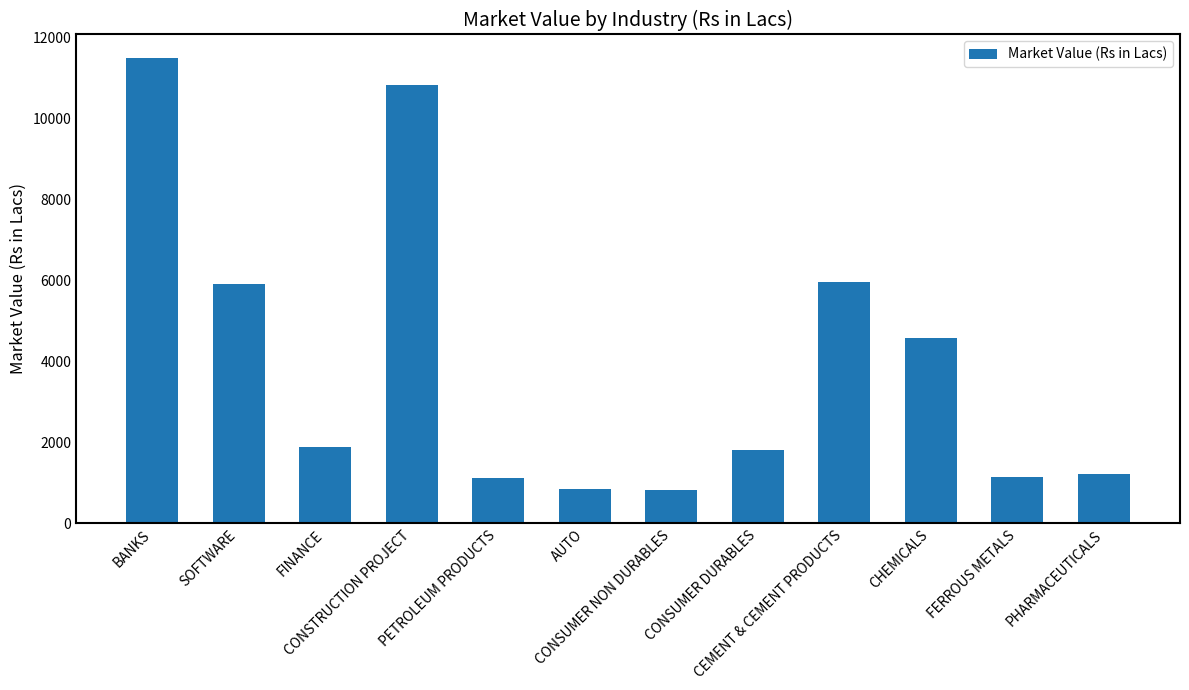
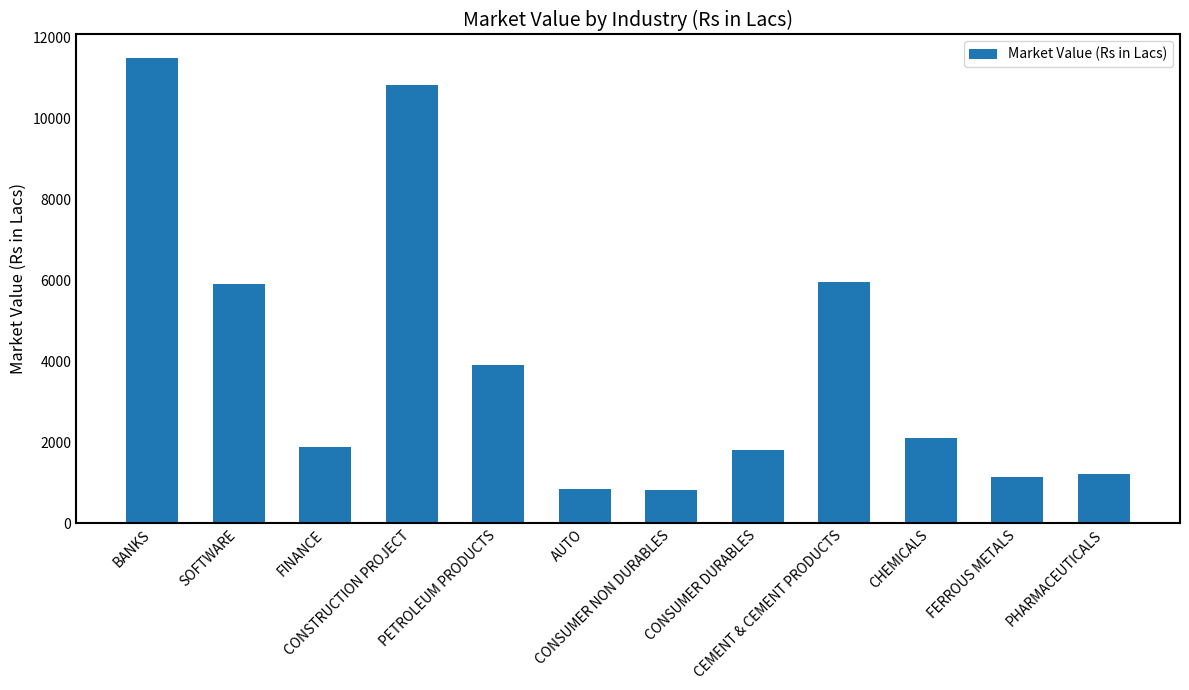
PETROLEUM PRODUCTS: 1100 -> 3900
CHEMICALS: 4600 -> 2100
